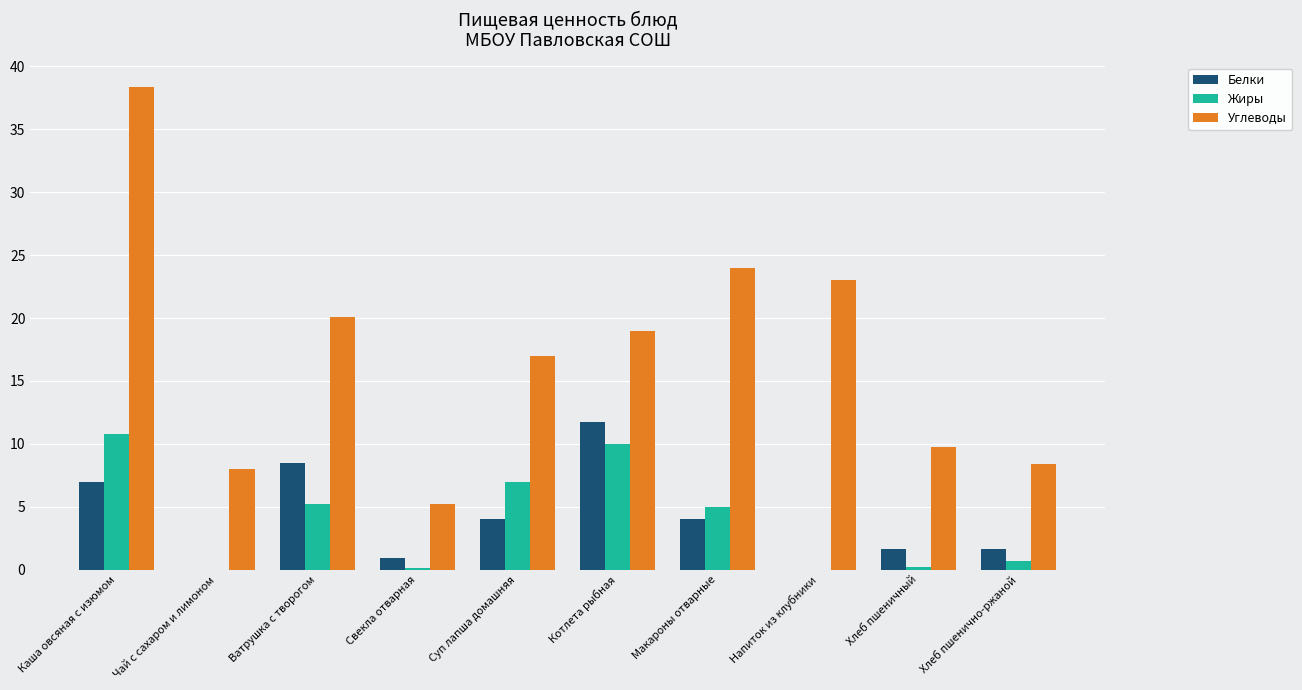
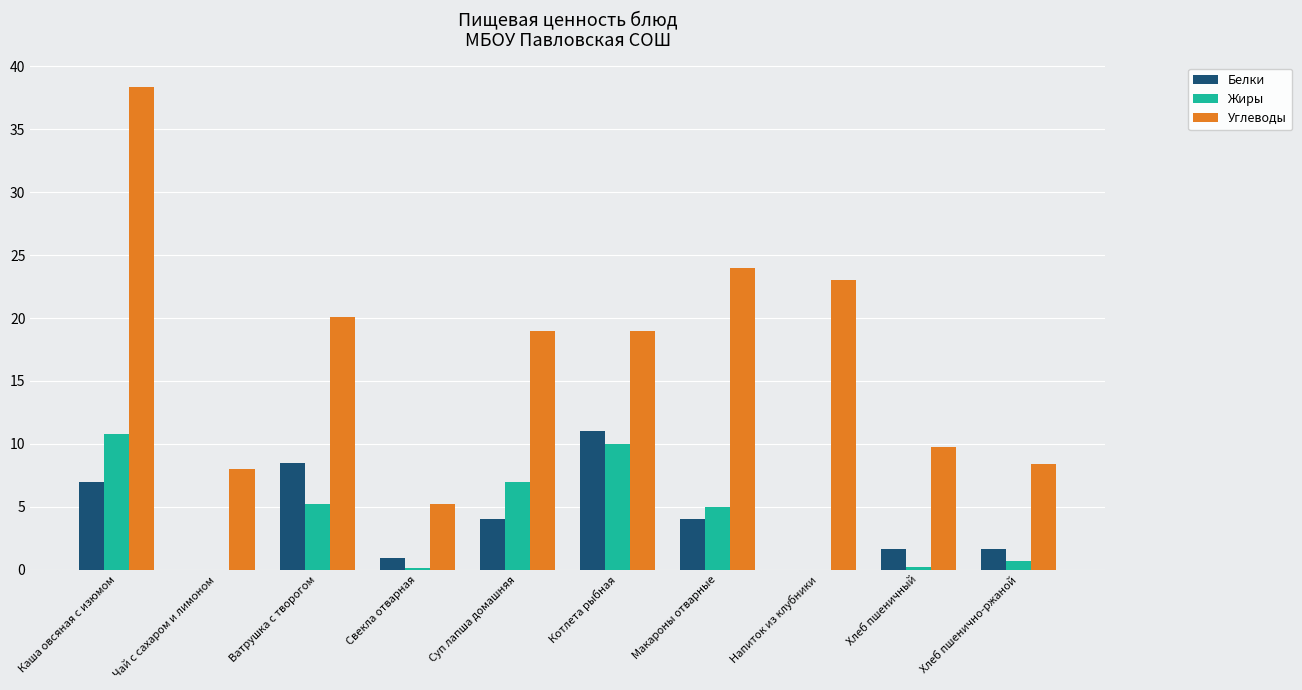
Углеводы, Суп лапша домашняя: 17 -> 19
Белки, Котлета рыбная: 11.7 -> 11.0
